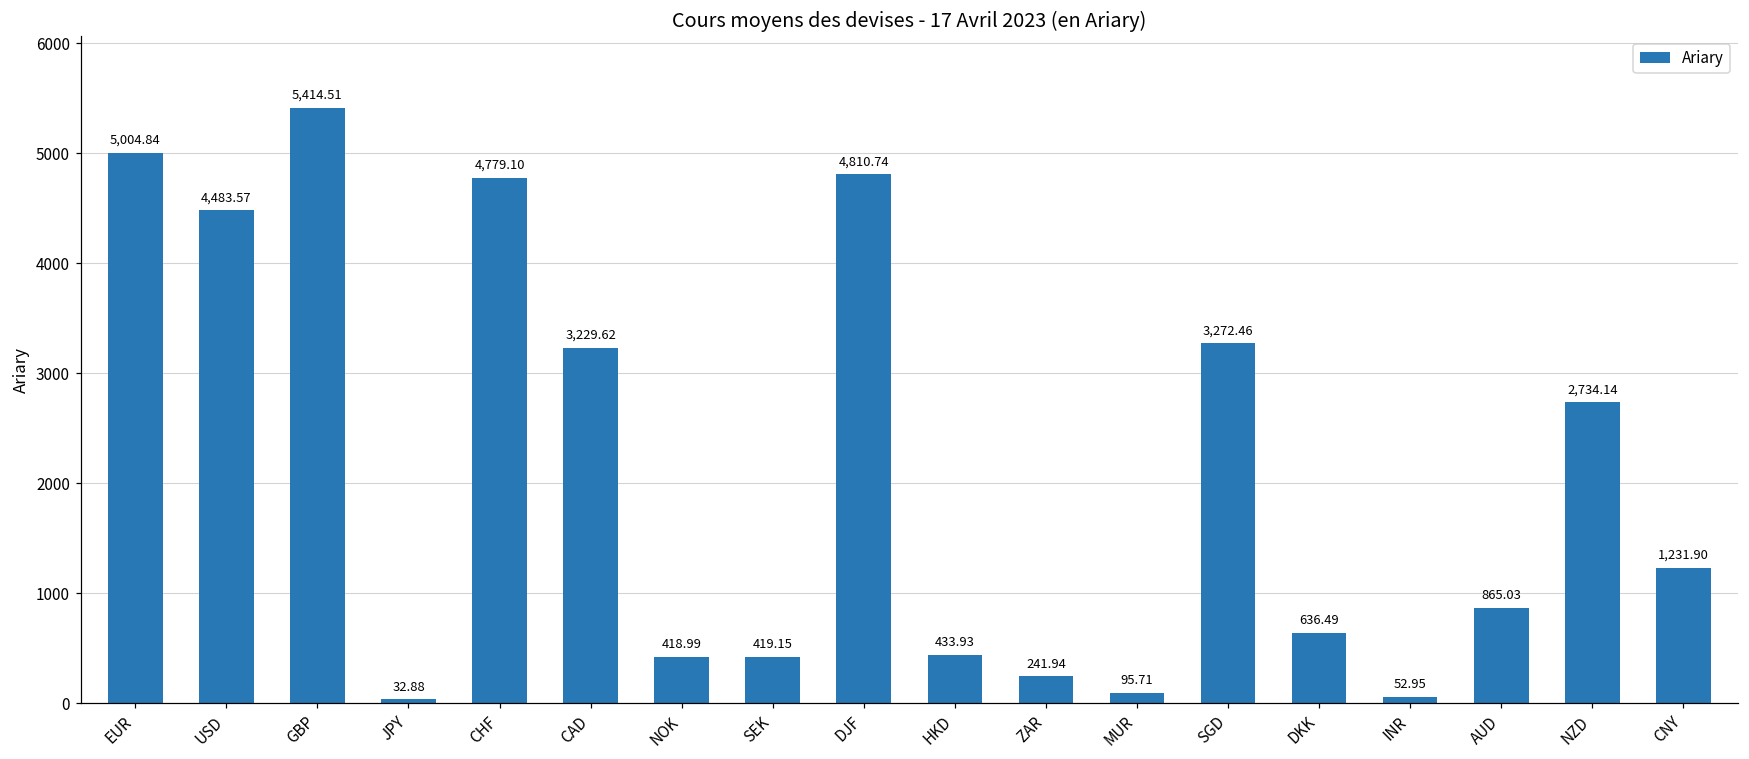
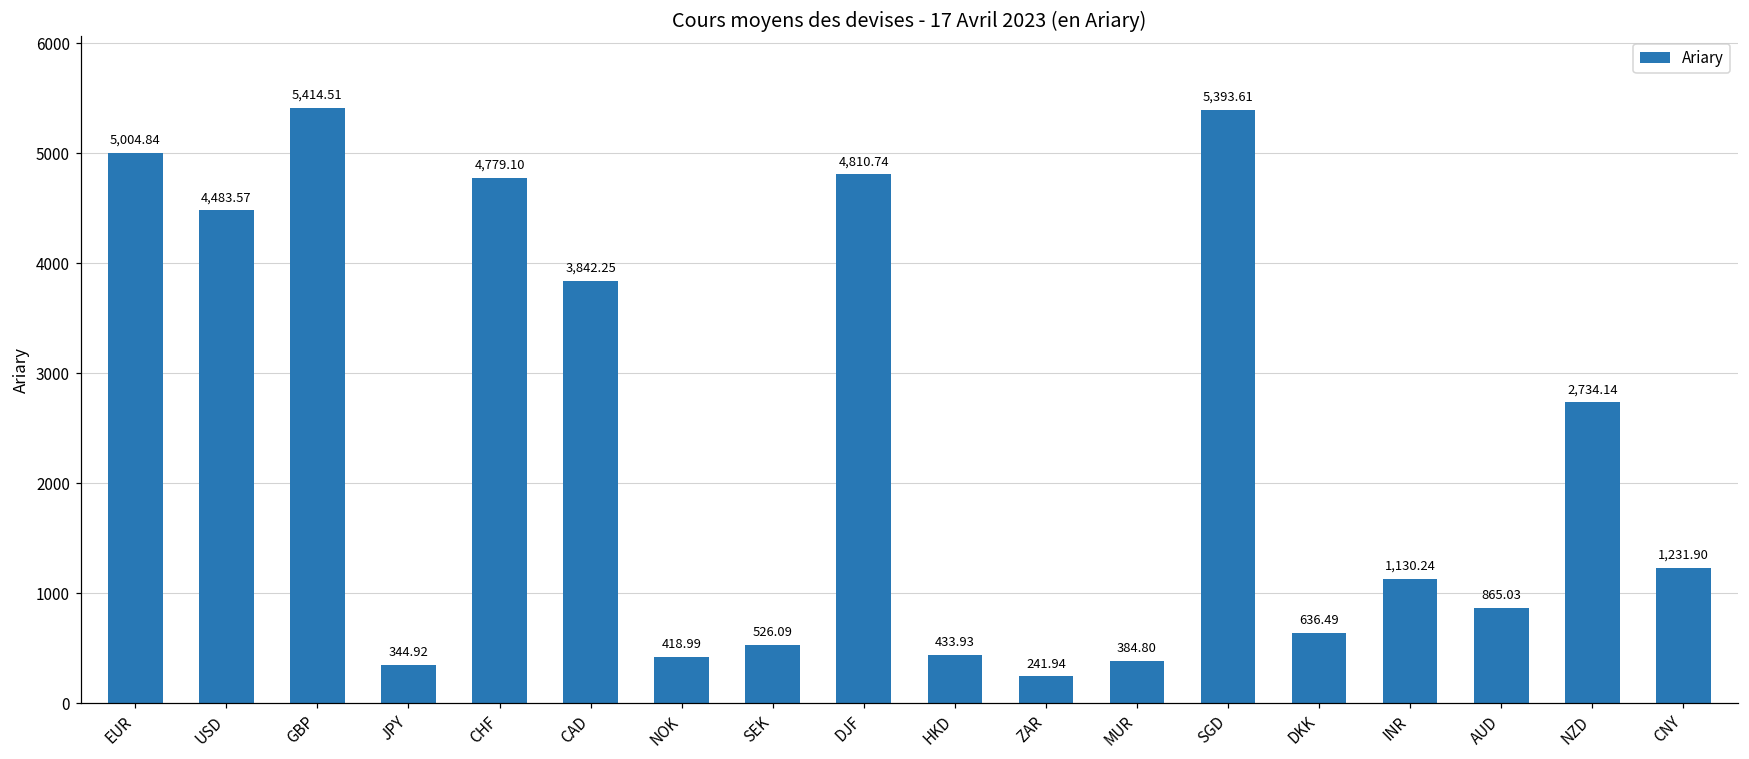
JPY: 32.88 -> 344.92
CAD: 3,229.62 -> 3,842.25
SEK: 419.15 -> 526.09
MUR: 95.71 -> 384.80
SGD: 3,272.46 -> 5,393.61
INR: 52.95 -> 1,130.24
